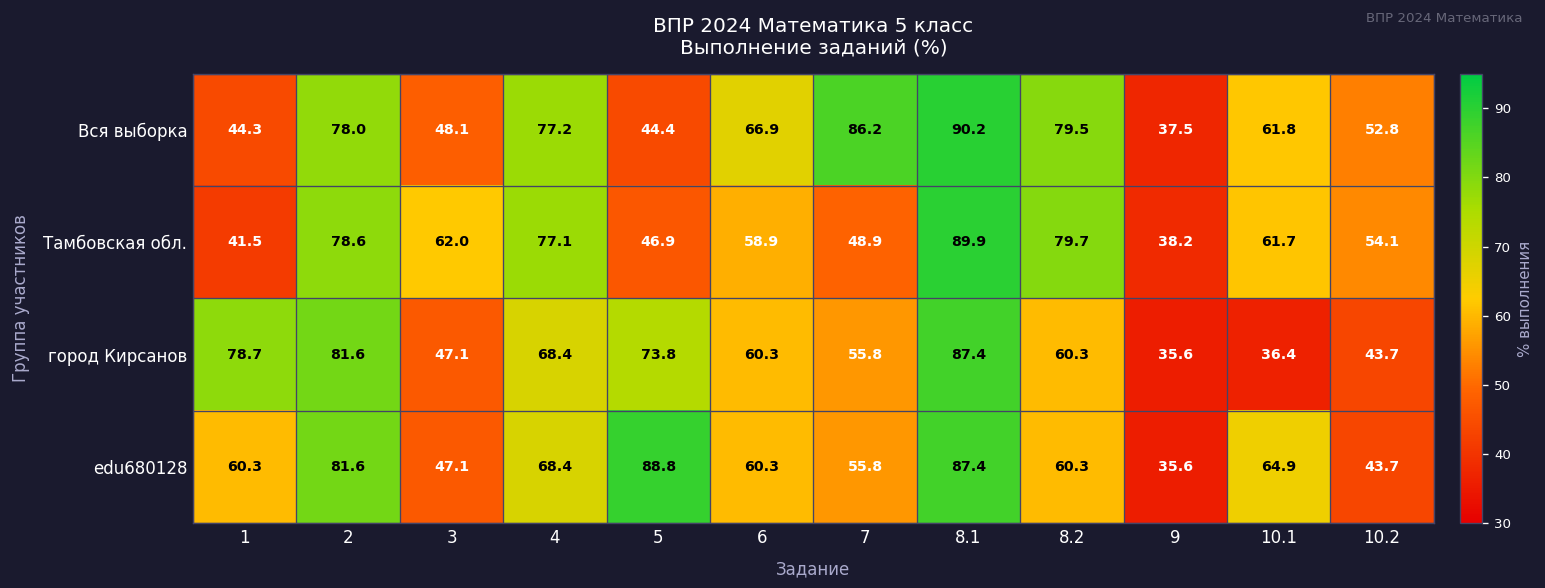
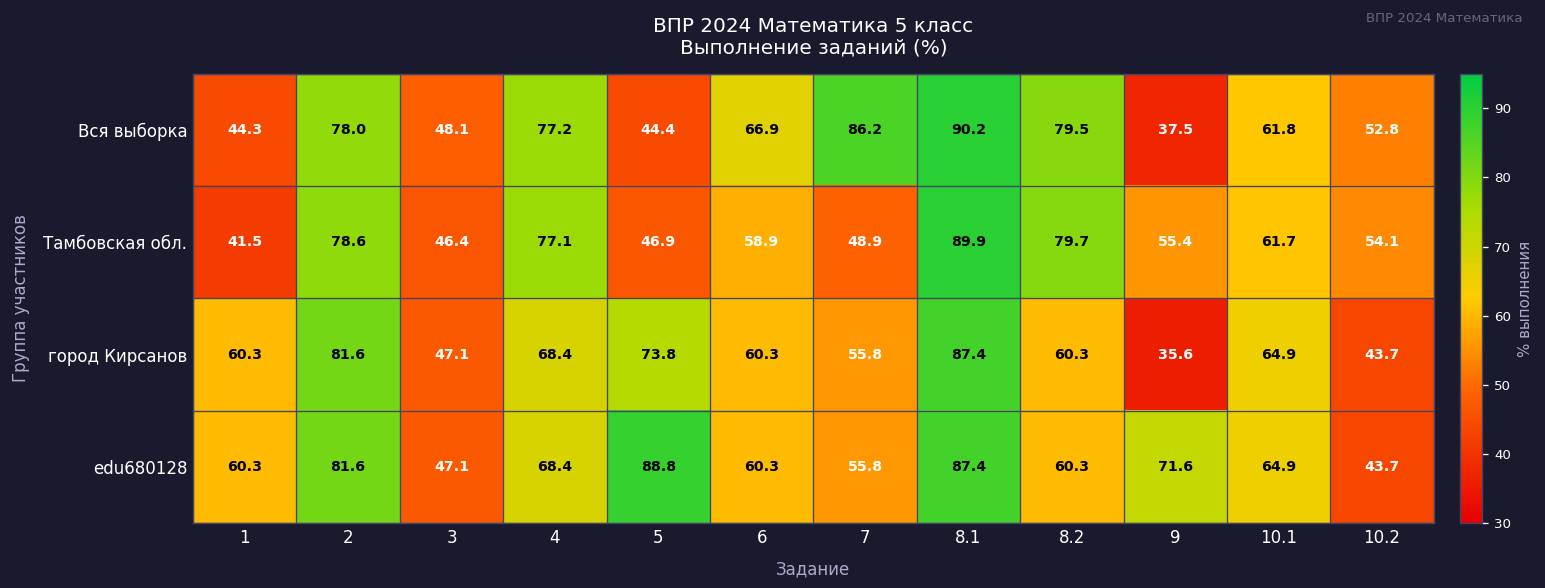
Тамбовская обл., 3: 62.0 -> 46.4
Тамбовская обл., 9: 38.2 -> 55.4
город Кирсанов, 1: 78.7 -> 60.3
город Кирсанов, 10.1: 36.4 -> 64.9
edu680128, 9: 35.6 -> 71.6
